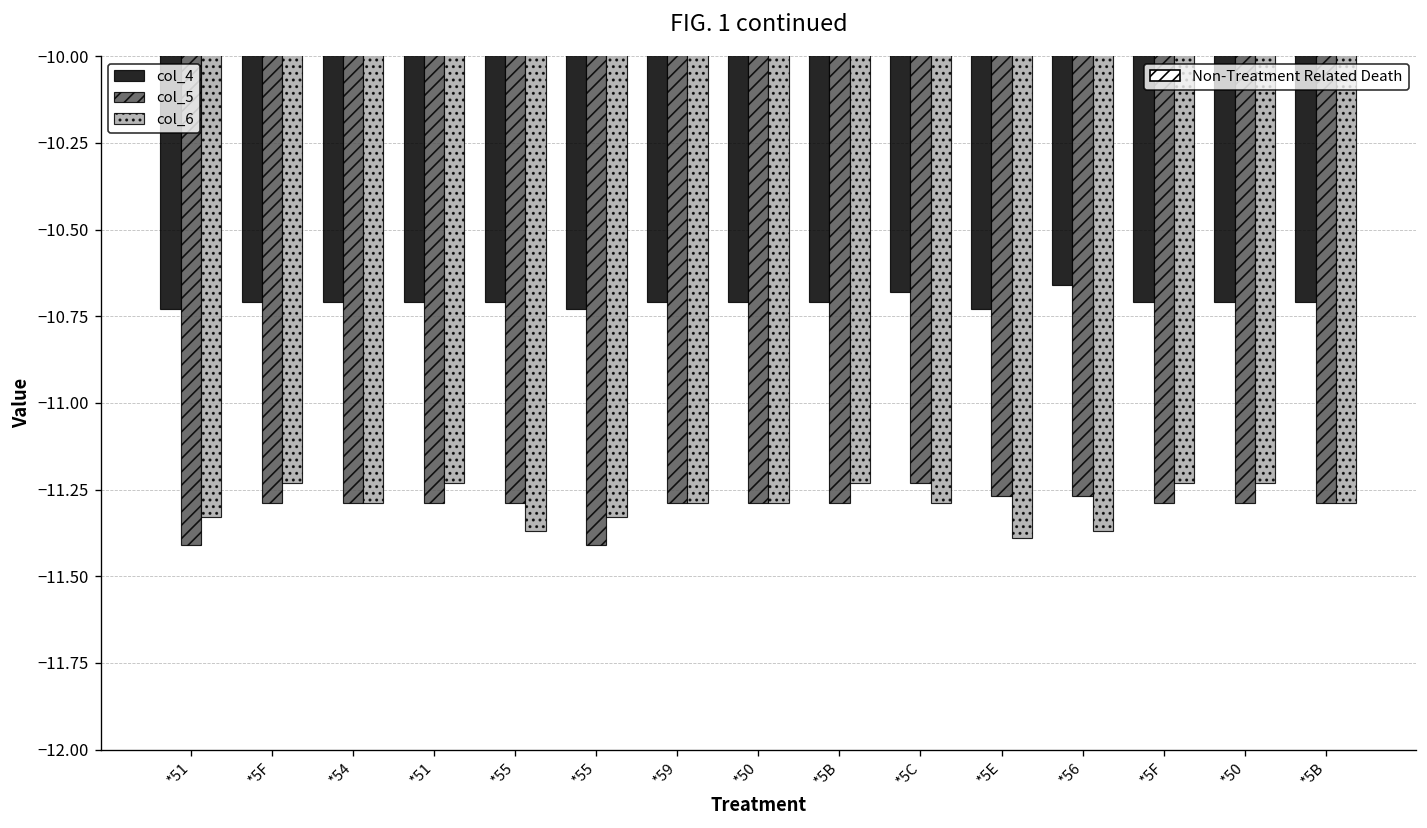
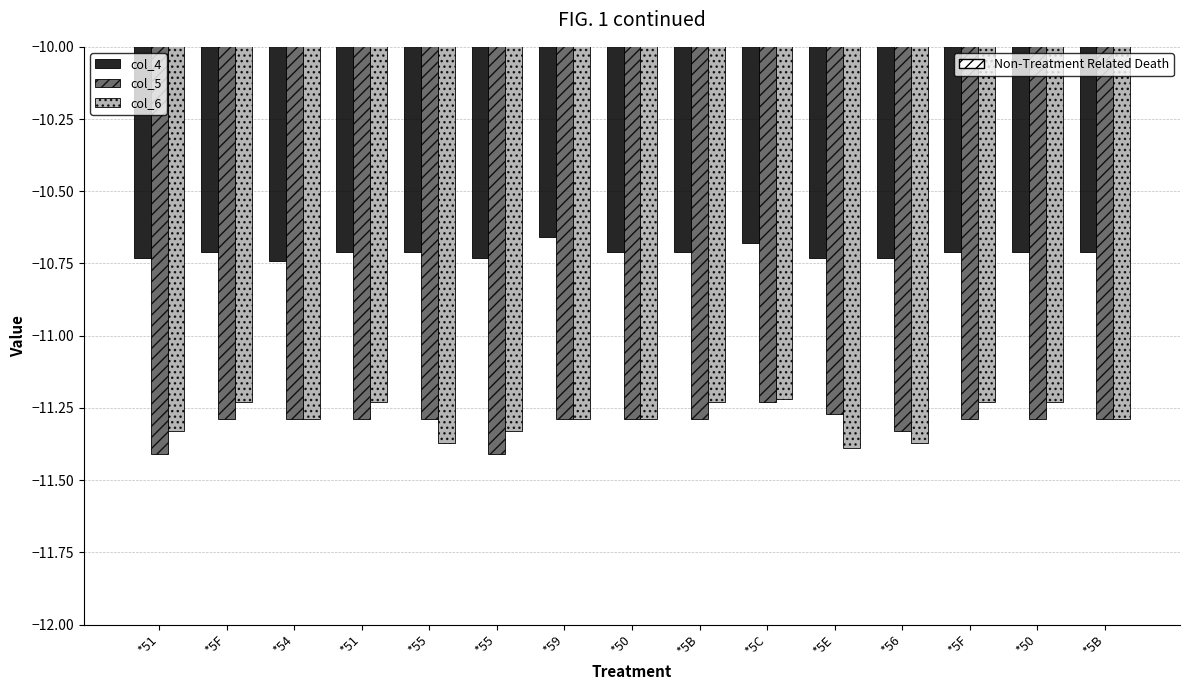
col_4, *54: -10.71 -> -10.74
col_4, *59: -10.71 -> -10.66
col_6, *5C: -11.29 -> -11.22
col_4, *56: -10.66 -> -10.73
col_5, *56: -11.27 -> -11.33
